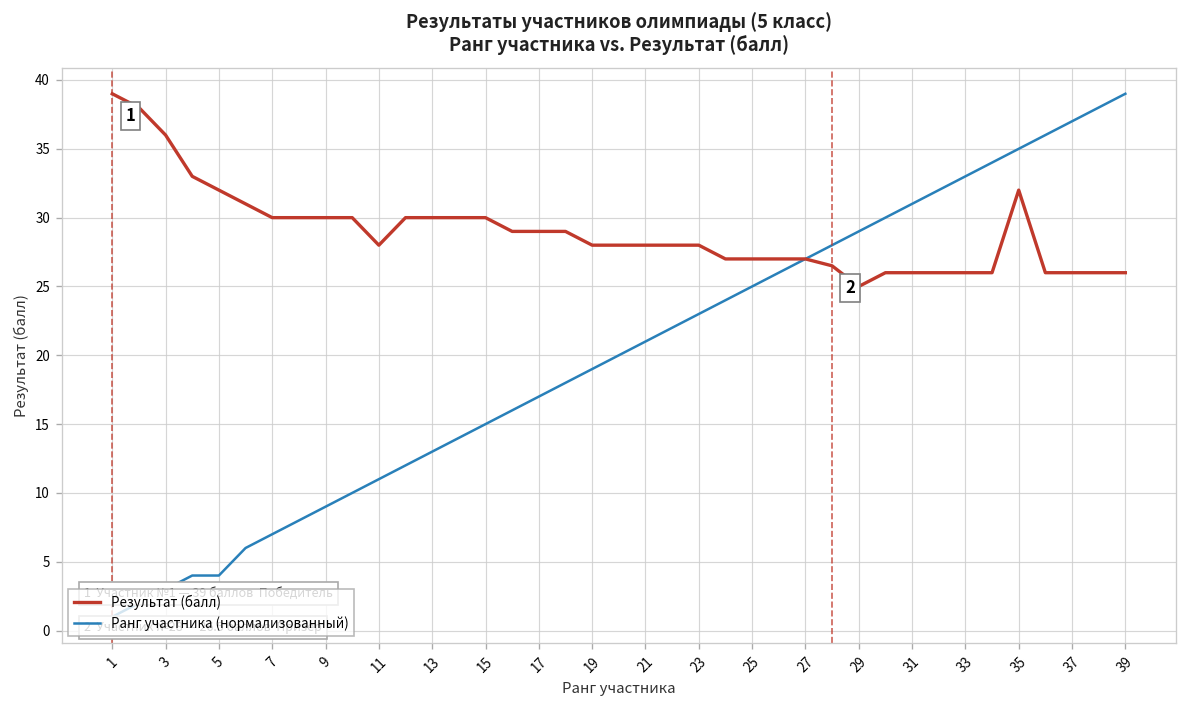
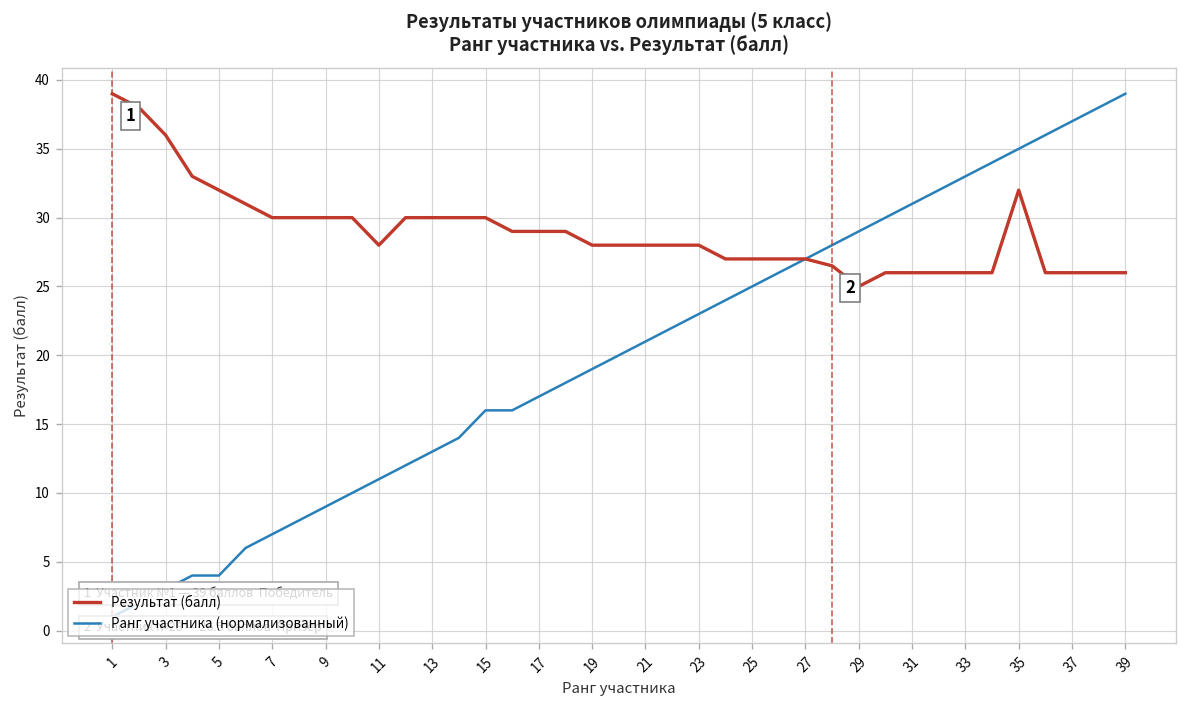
Ранг участника (нормализованный), 15: 15 -> 16
